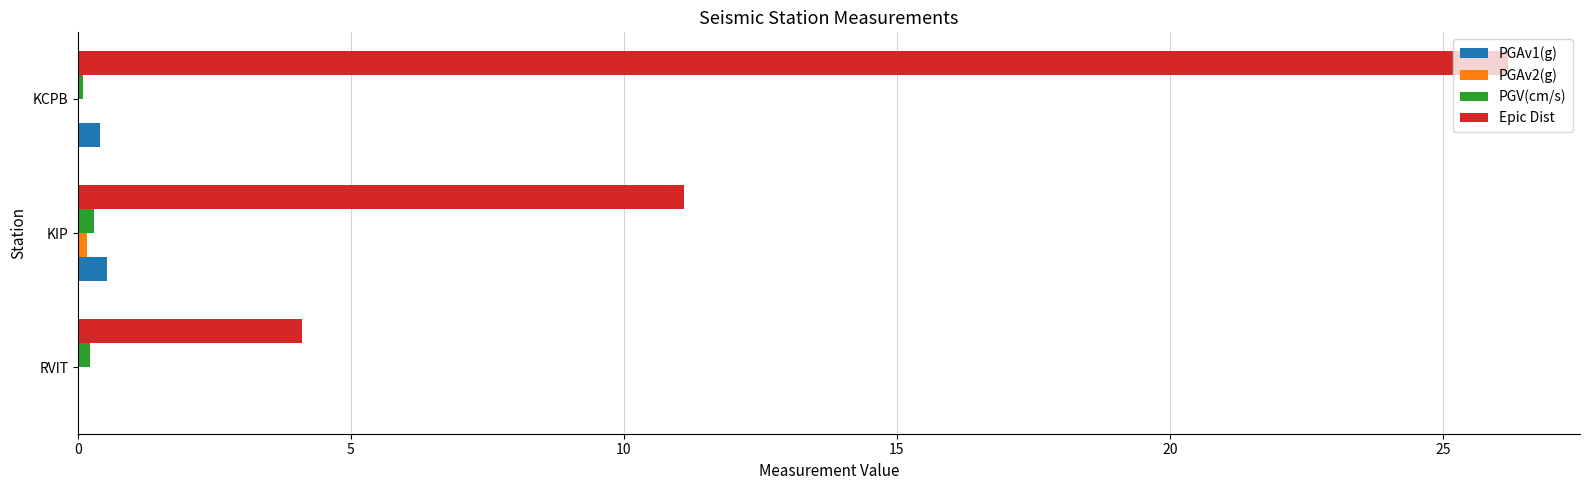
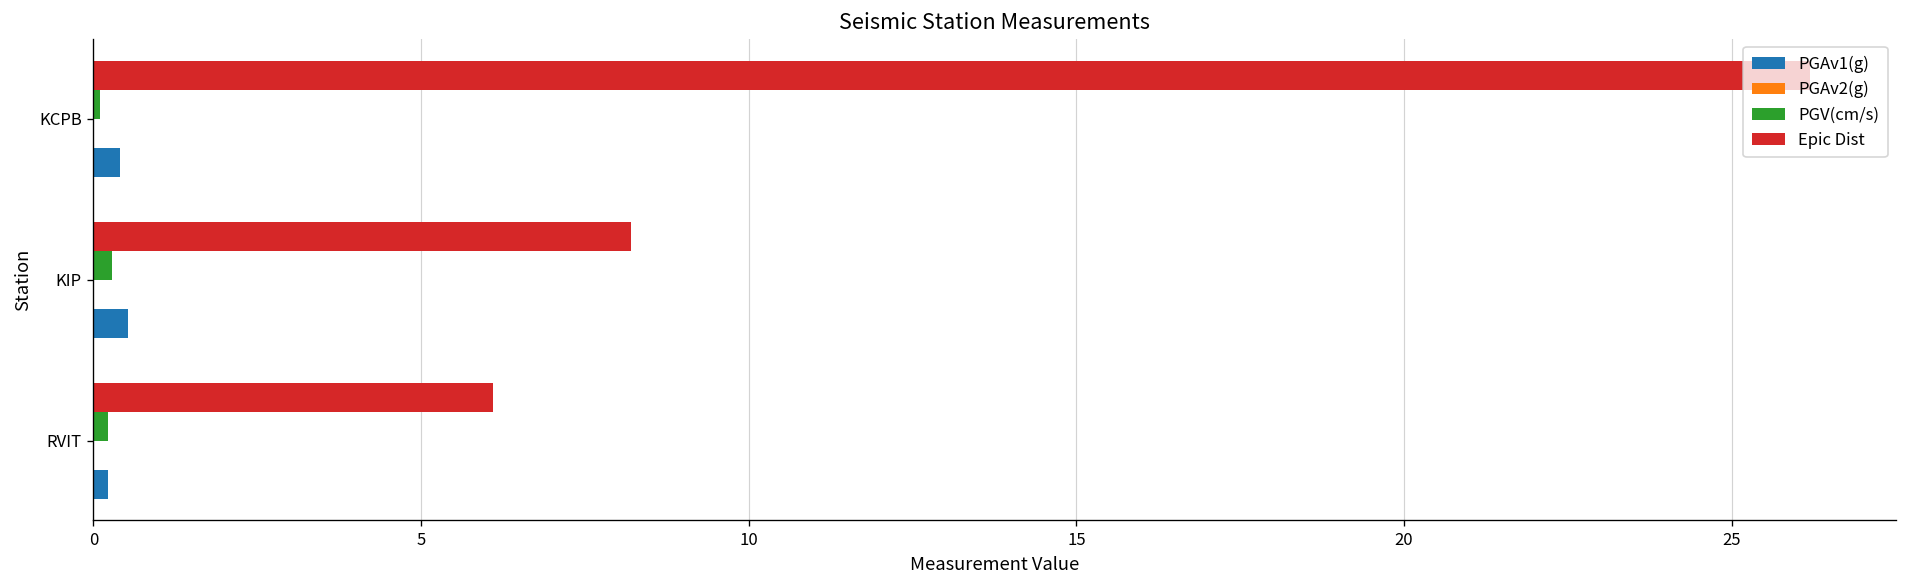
Epic Dist, KIP: 11.1 -> 8.2
PGAv2(g), KIP: 0.2 -> 0.0
Epic Dist, RVIT: 4.1 -> 6.1
PGAv1(g), RVIT: 0.0 -> 0.2
